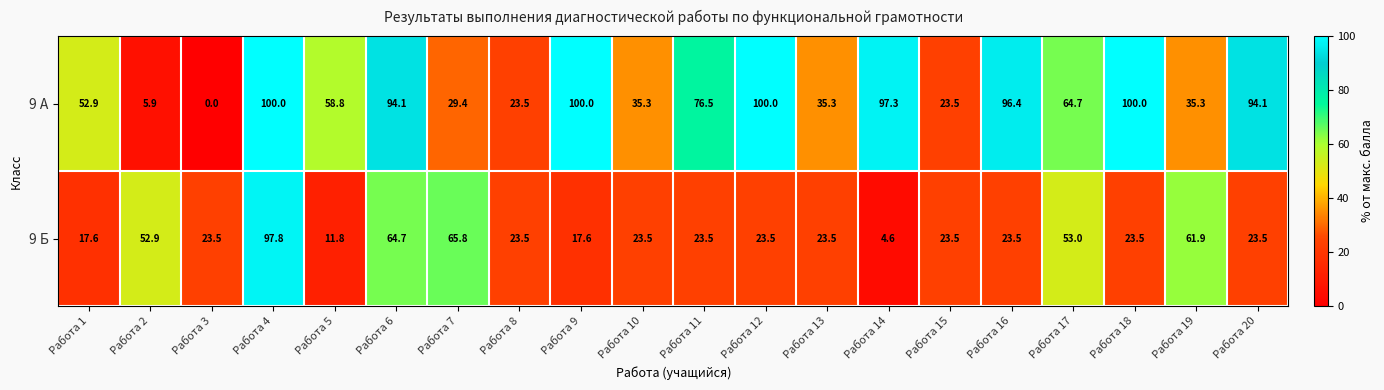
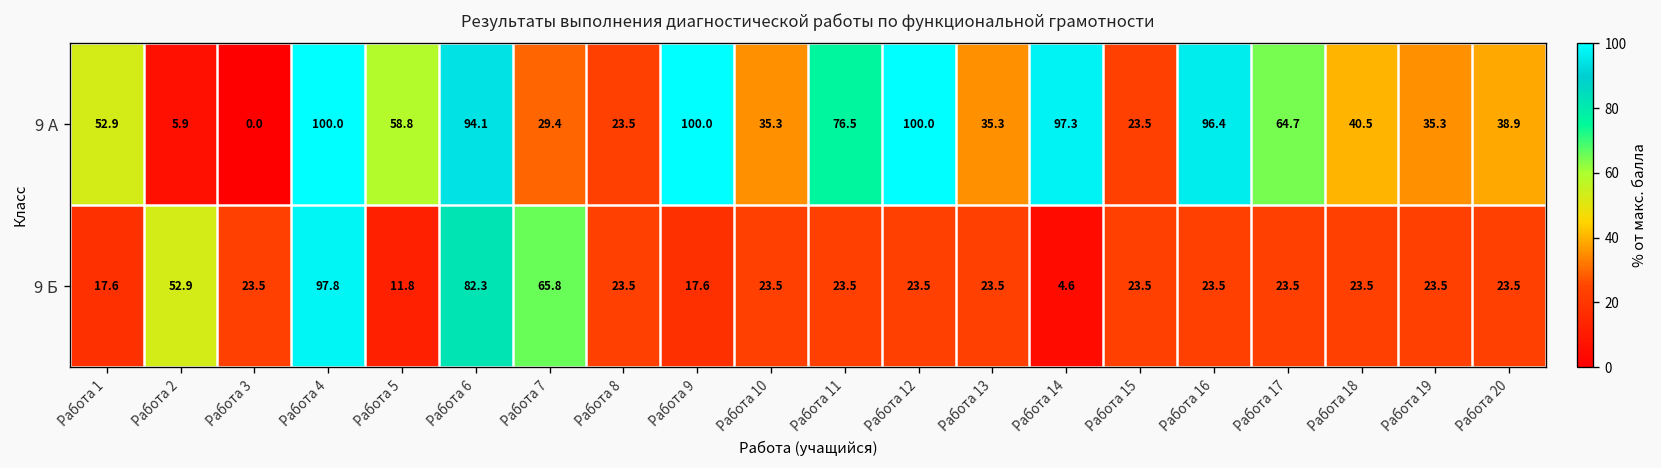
9 А, Работа 18: 100.0 -> 40.5
9 А, Работа 20: 94.1 -> 38.9
9 Б, Работа 6: 64.7 -> 82.3
9 Б, Работа 17: 53.0 -> 23.5
9 Б, Работа 19: 61.9 -> 23.5
